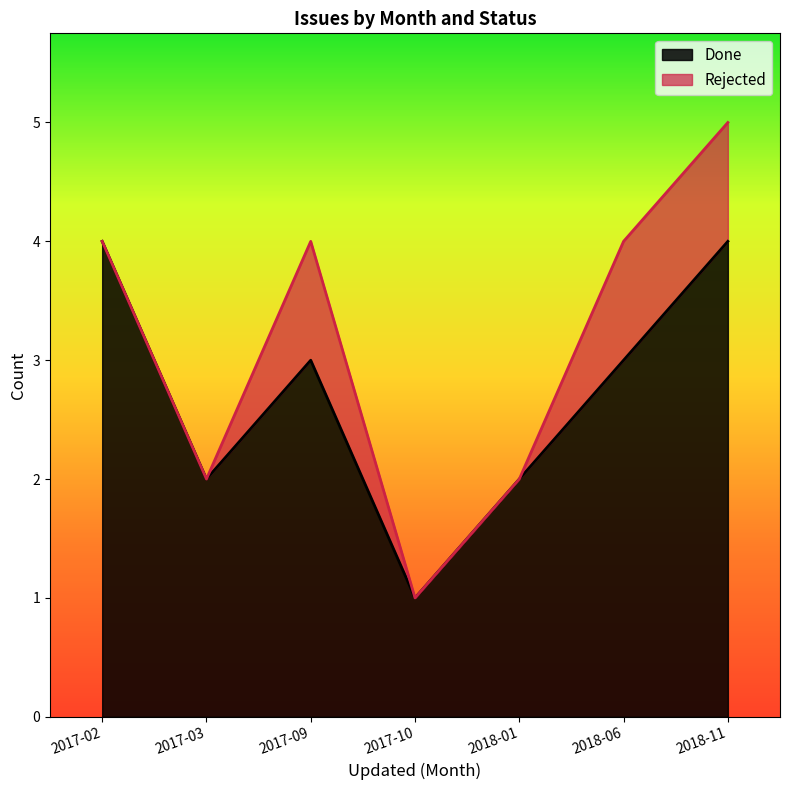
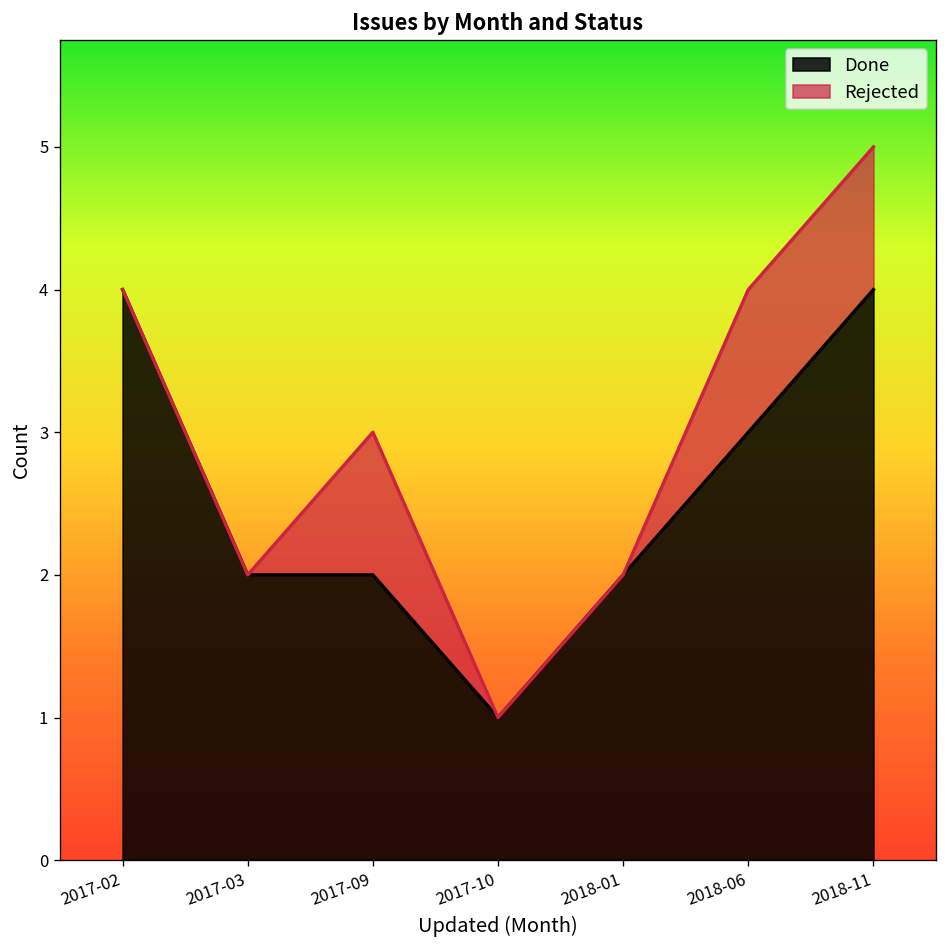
Done, 2017-09: 3 -> 2
